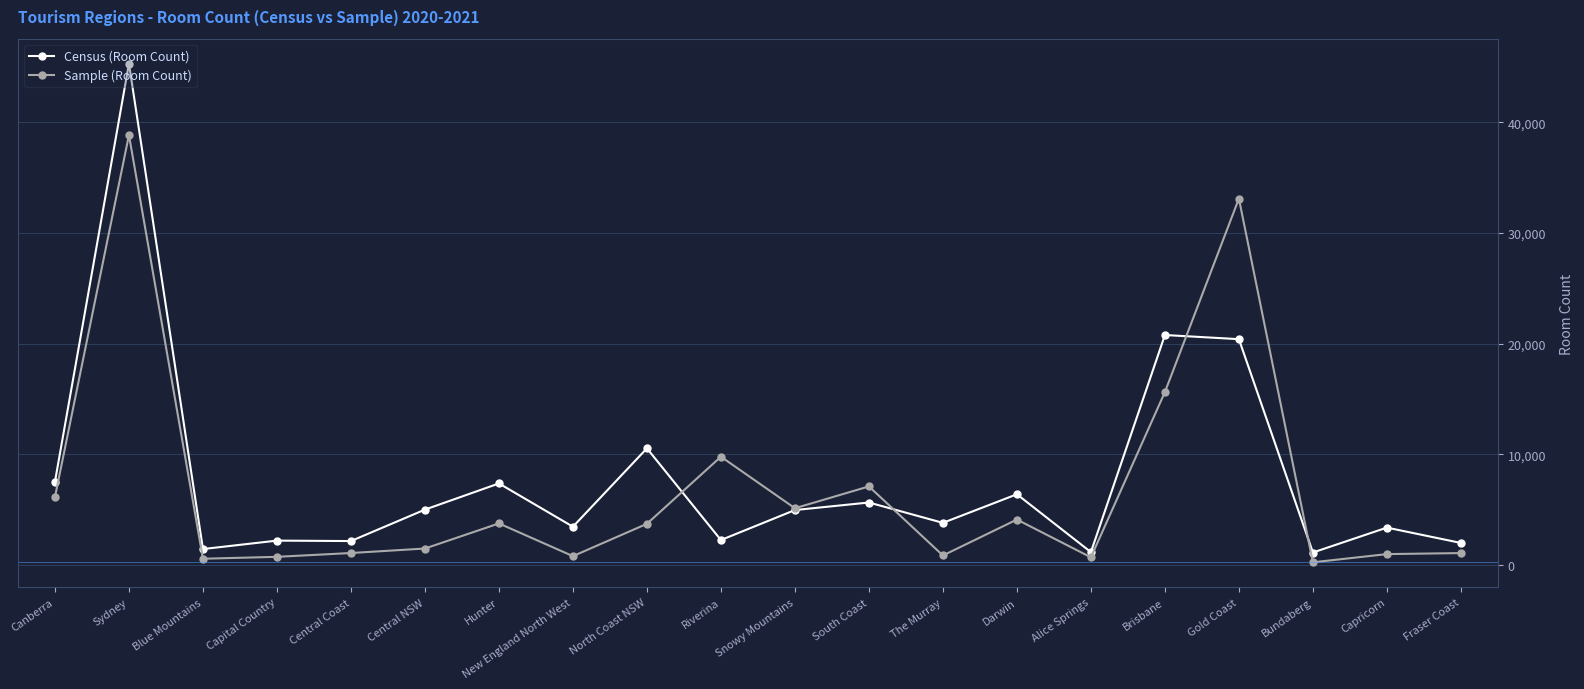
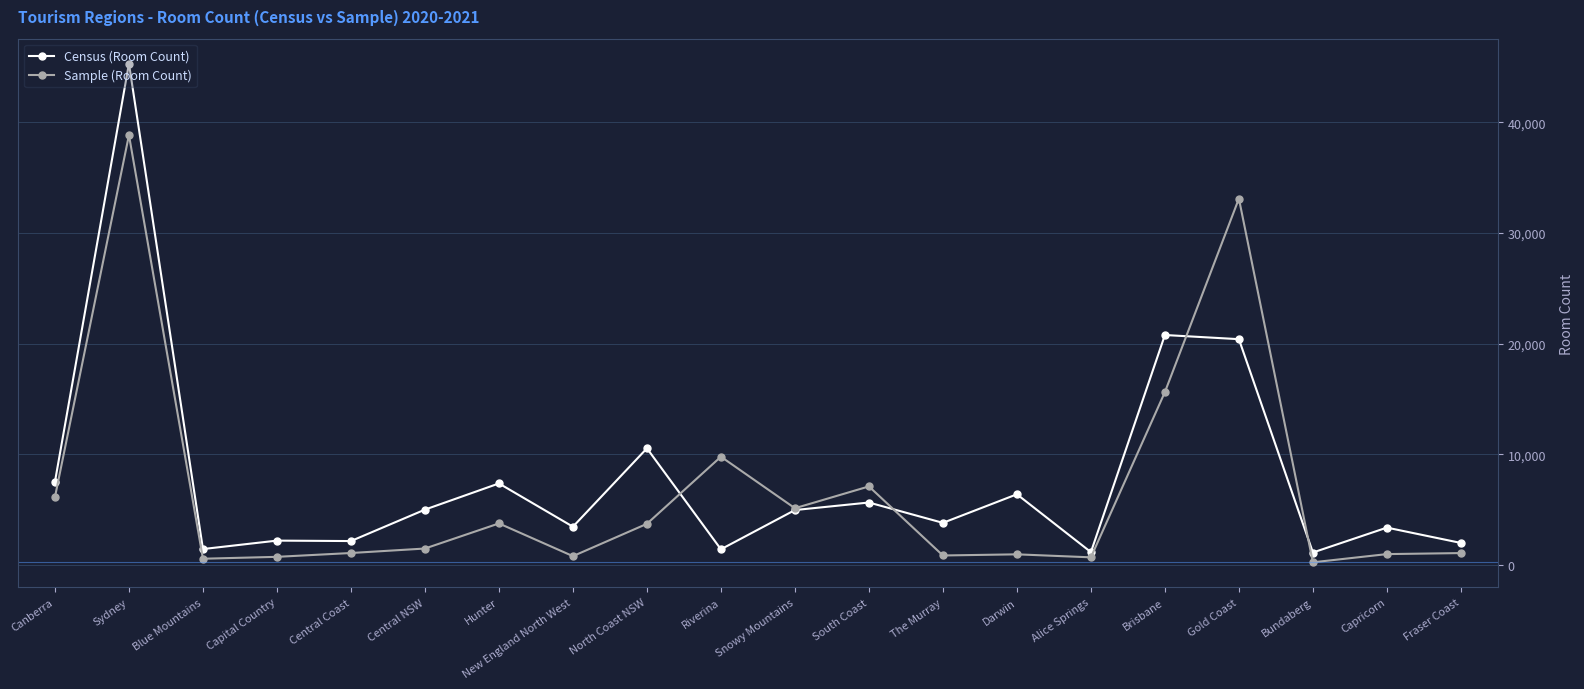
Census (Room Count), Riverina: 2,300 -> 1,400
Sample (Room Count), Darwin: 4,100 -> 1,000
